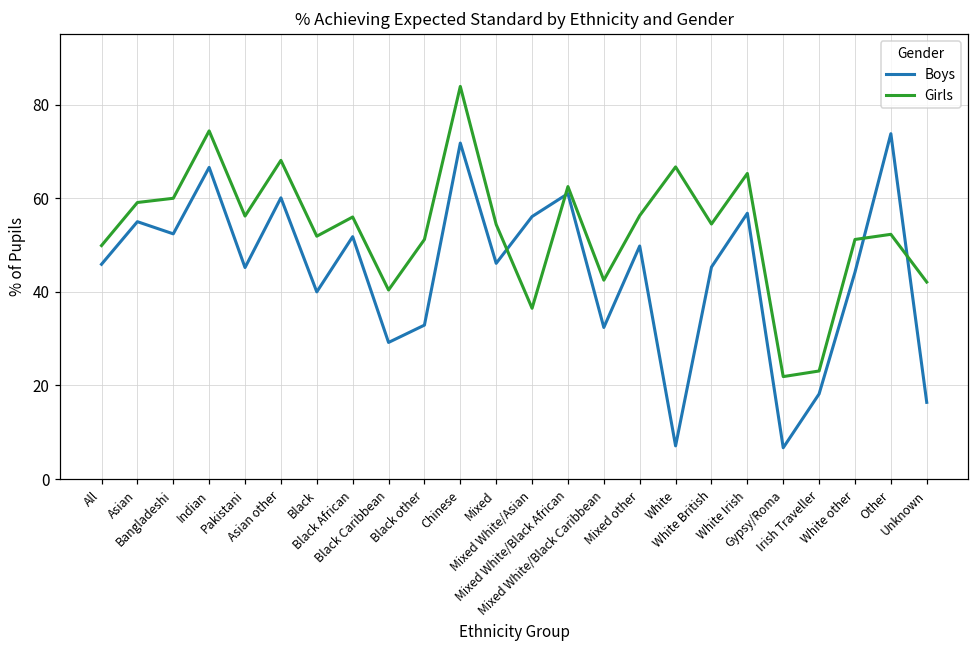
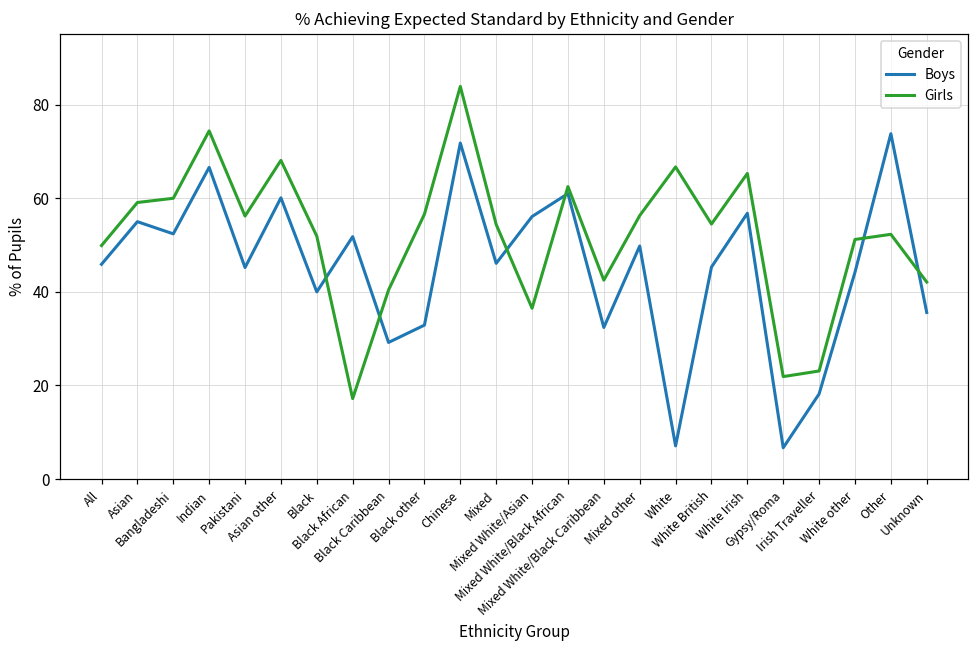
Girls, Black African: 56 -> 17
Girls, Black other: 51 -> 57
Boys, Unknown: 16 -> 36
